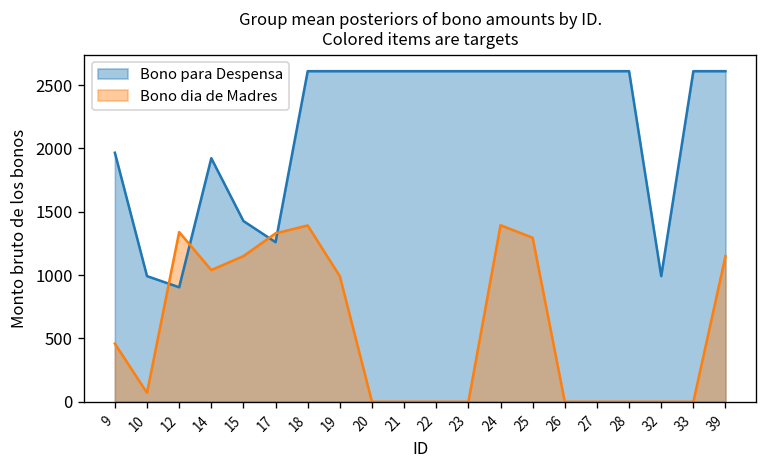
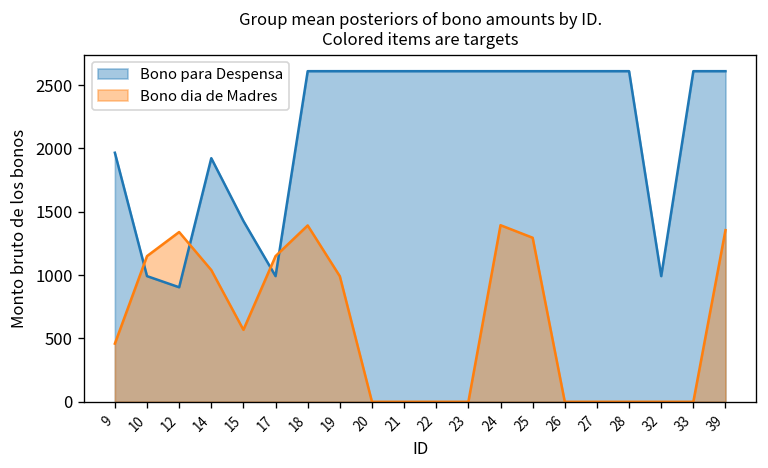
Bono dia de Madres, 10: 70 -> 1150
Bono dia de Madres, 15: 1150 -> 570
Bono para Despensa, 17: 1260 -> 990
Bono dia de Madres, 17: 1330 -> 1150
Bono dia de Madres, 39: 1150 -> 1360
